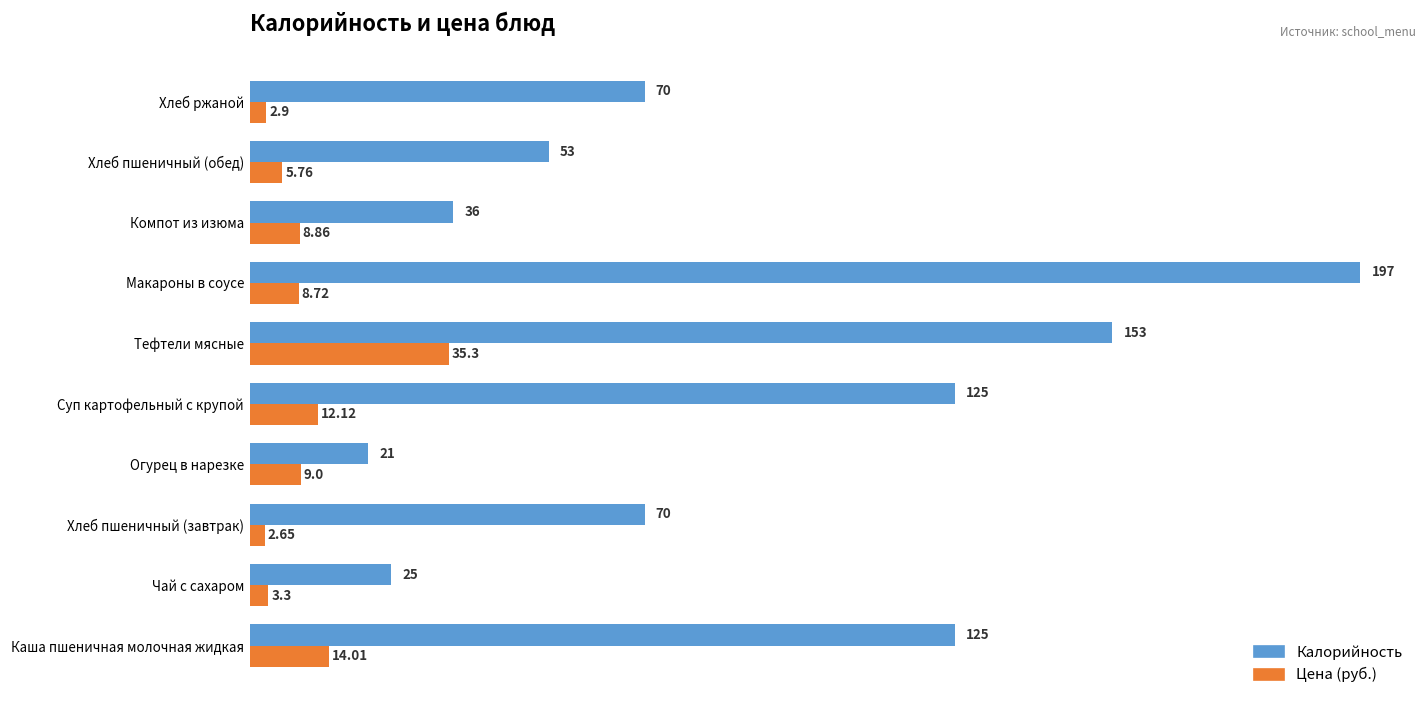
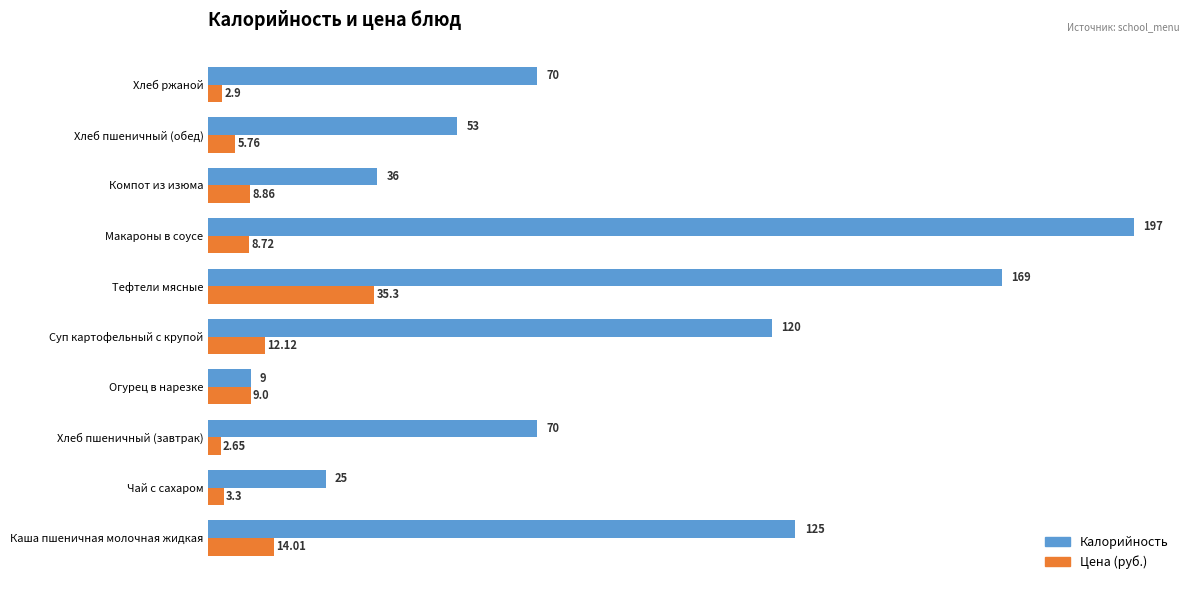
Калорийность, Тефтели мясные: 153 -> 169
Калорийность, Суп картофельный с крупой: 125 -> 120
Калорийность, Огурец в нарезке: 21 -> 9
